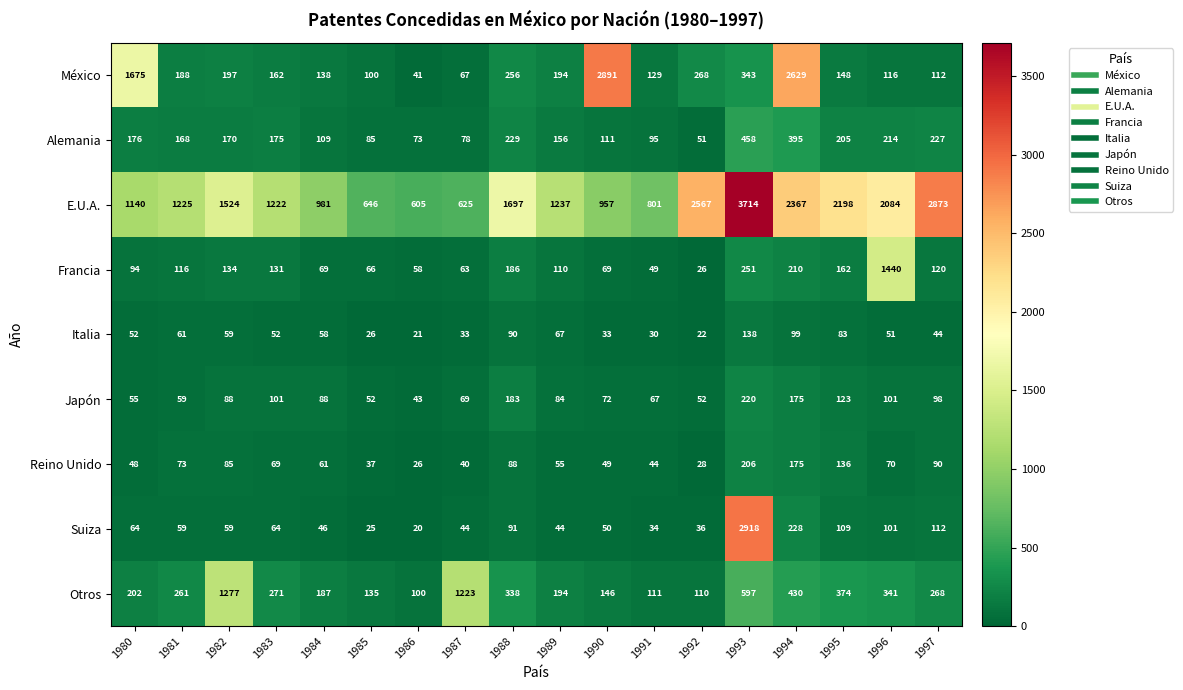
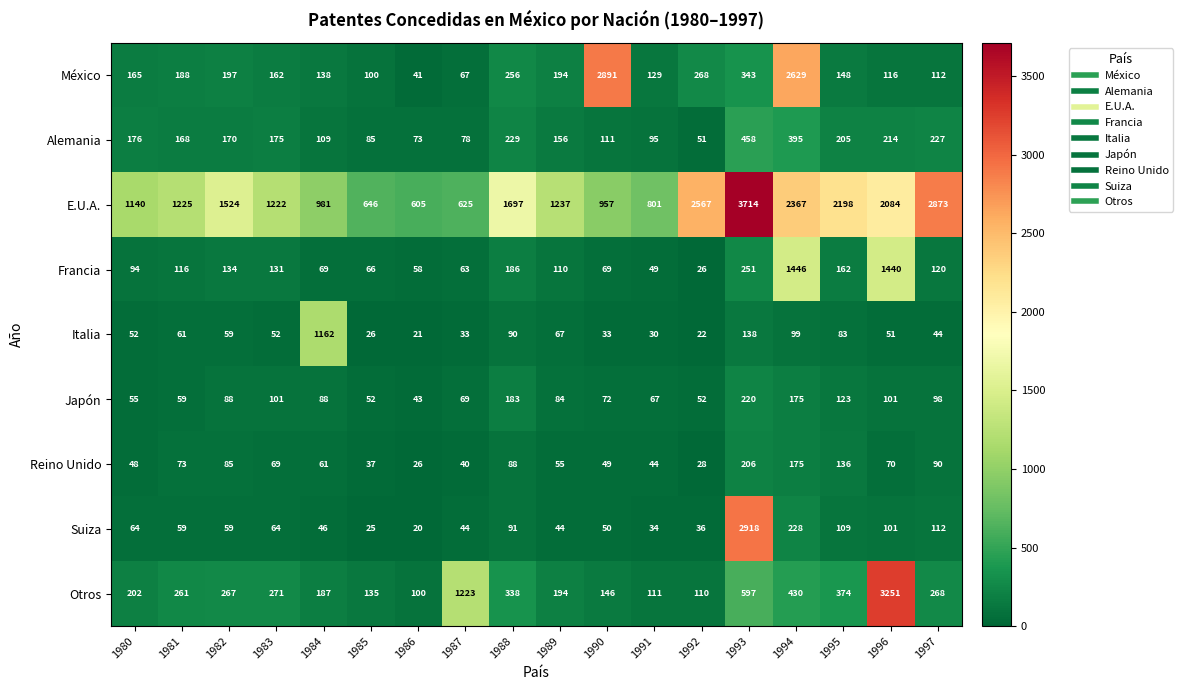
México, 1980: 1675 -> 165
Francia, 1994: 210 -> 1446
Italia, 1984: 58 -> 1162
Otros, 1982: 1277 -> 267
Otros, 1996: 341 -> 3251
